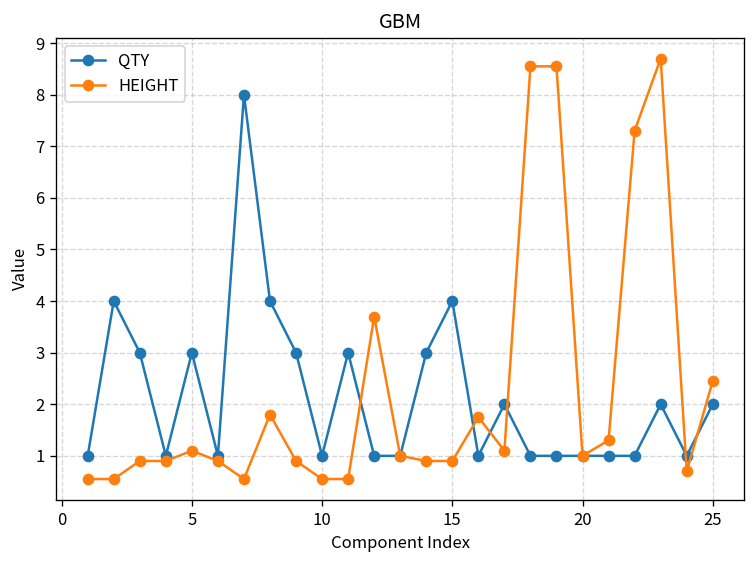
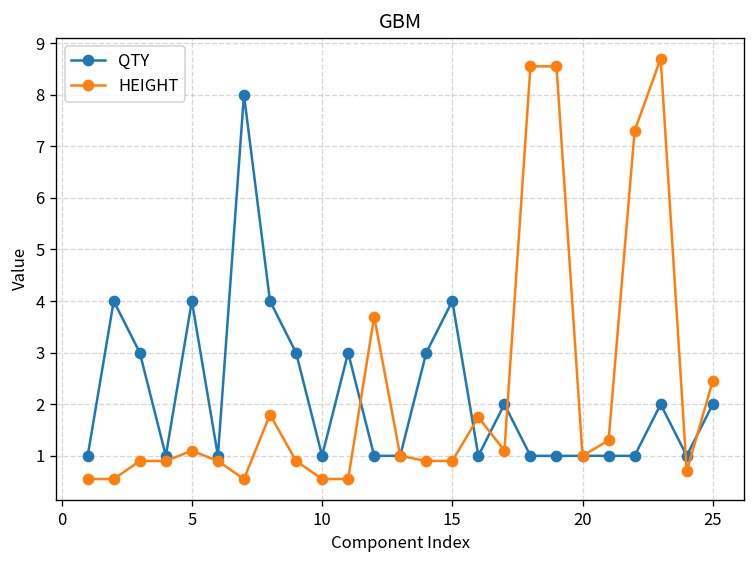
QTY, 5: 3 -> 4
